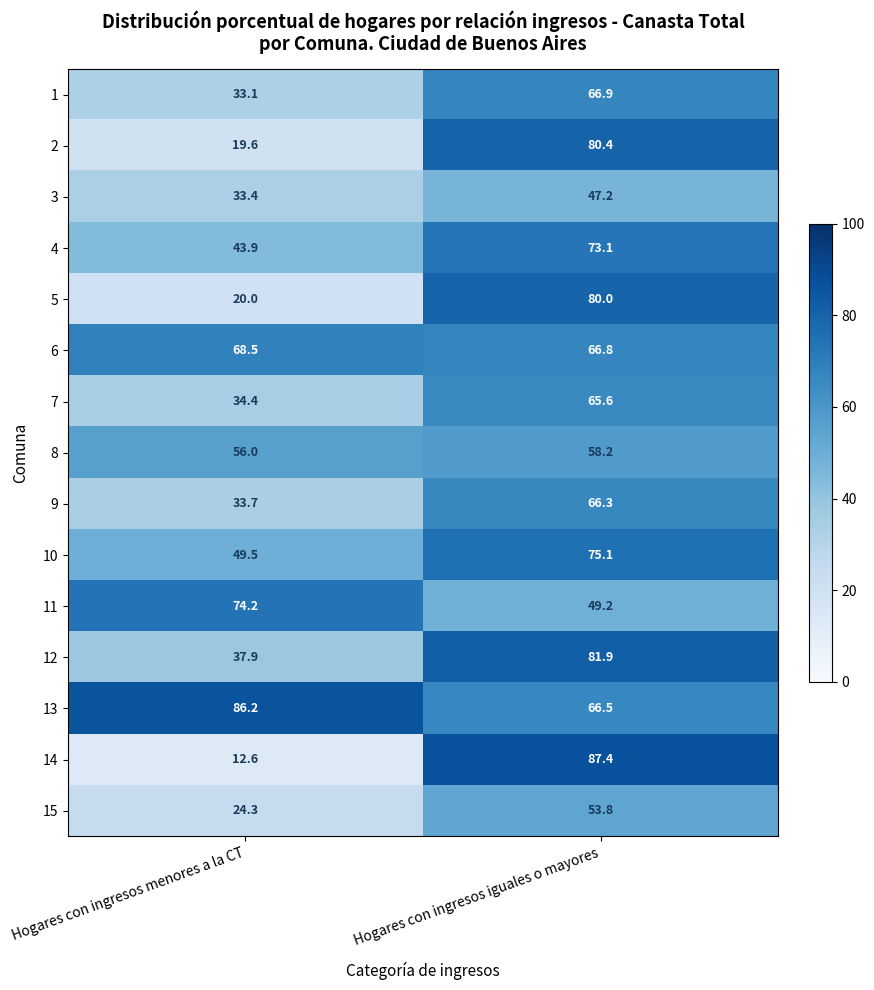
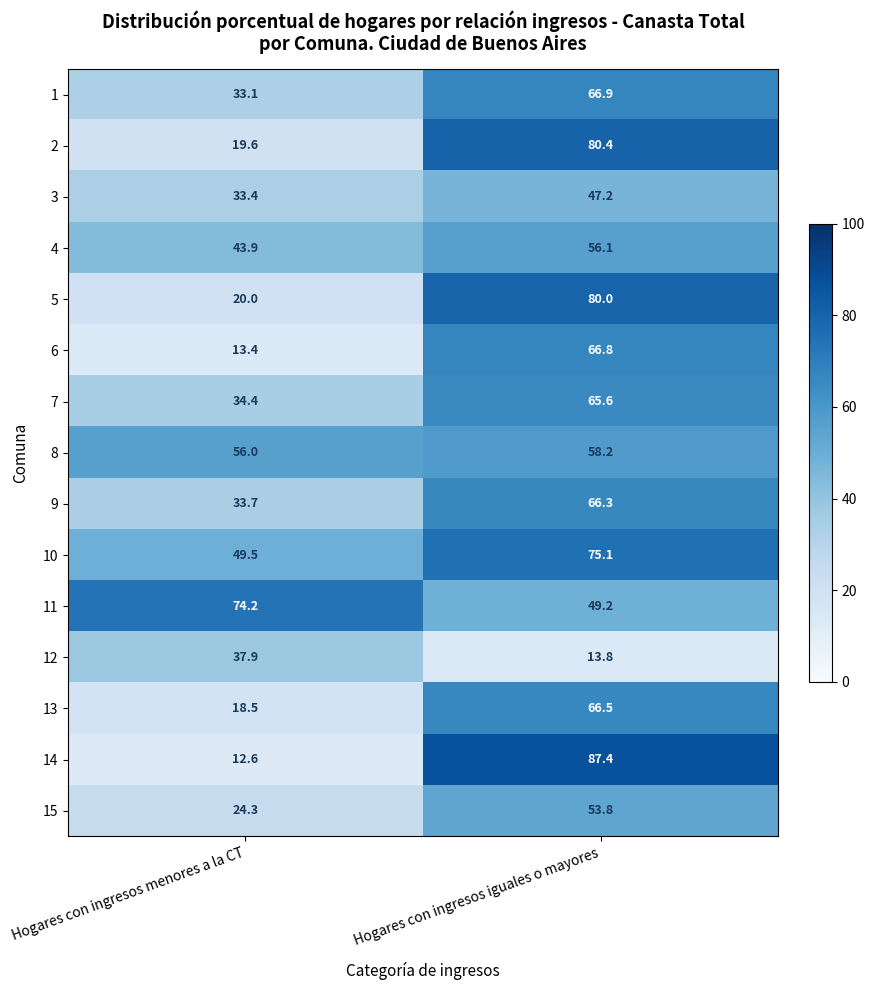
4, Hogares con ingresos iguales o mayores: 73.1 -> 56.1
6, Hogares con ingresos menores a la CT: 68.5 -> 13.4
12, Hogares con ingresos iguales o mayores: 81.9 -> 13.8
13, Hogares con ingresos menores a la CT: 86.2 -> 18.5
